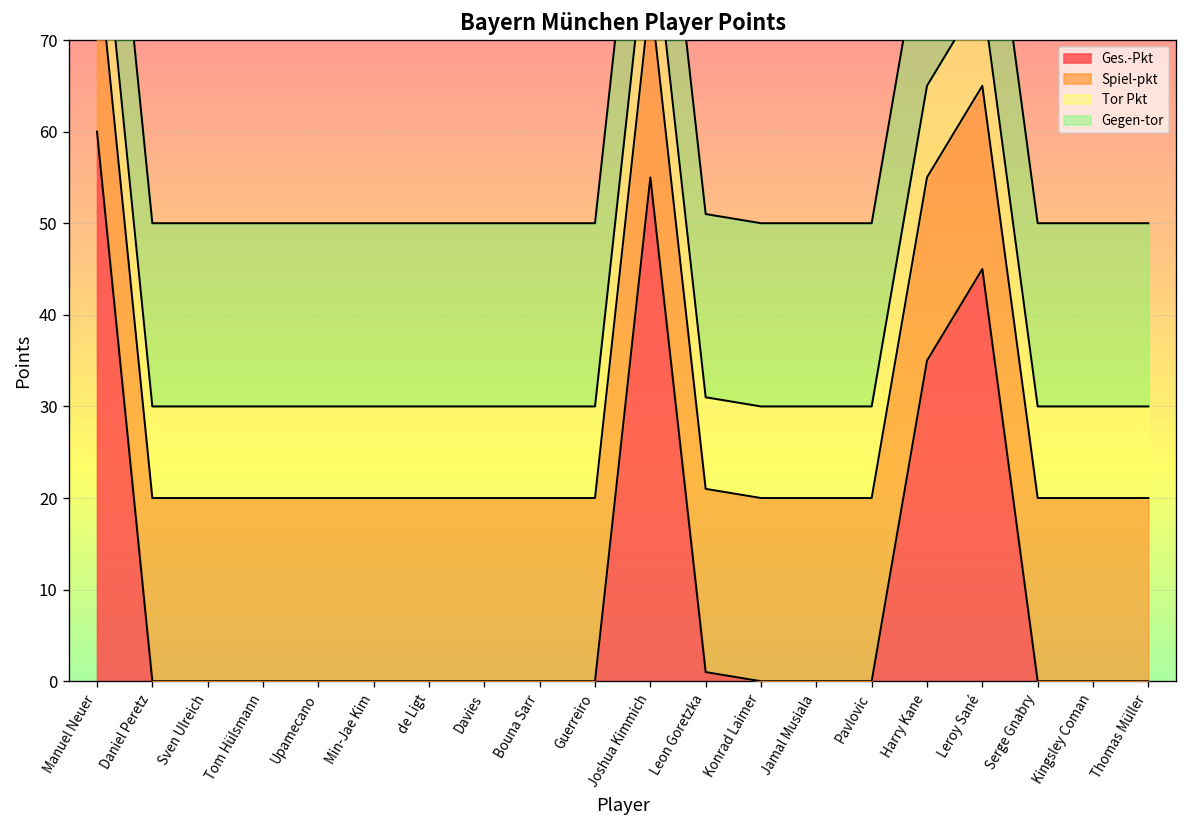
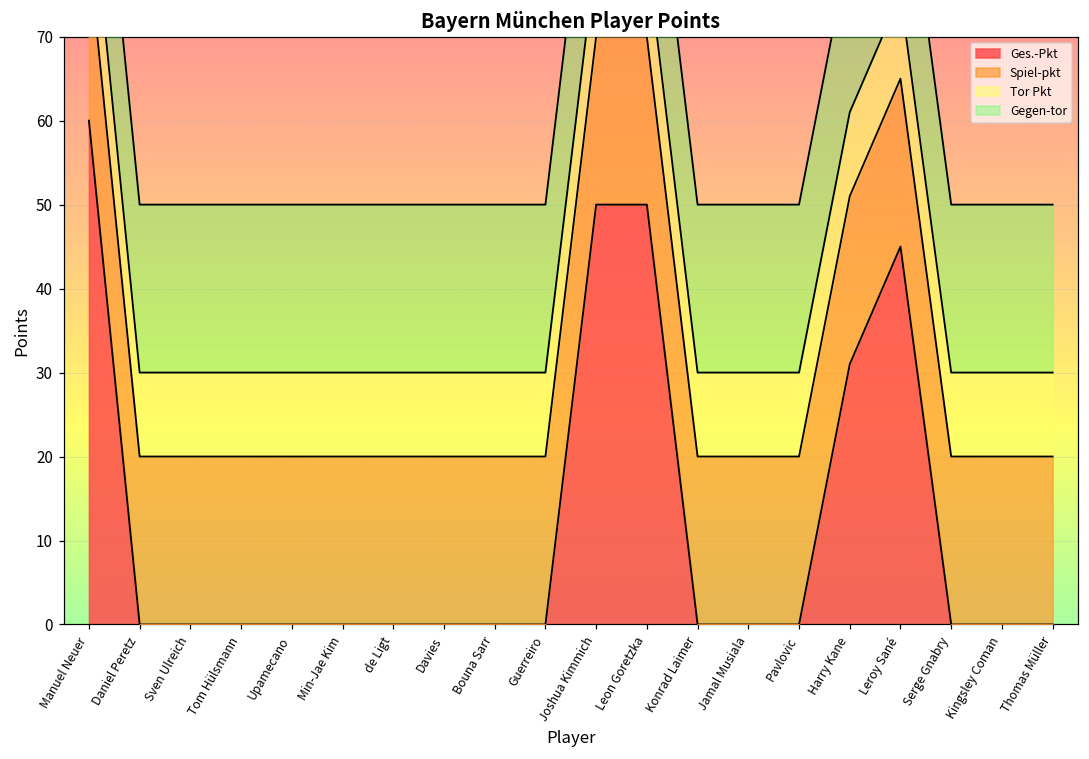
Ges.-Pkt, Joshua Kimmich: 55 -> 50
Ges.-Pkt, Leon Goretzka: 1 -> 50
Ges.-Pkt, Harry Kane: 35 -> 31
